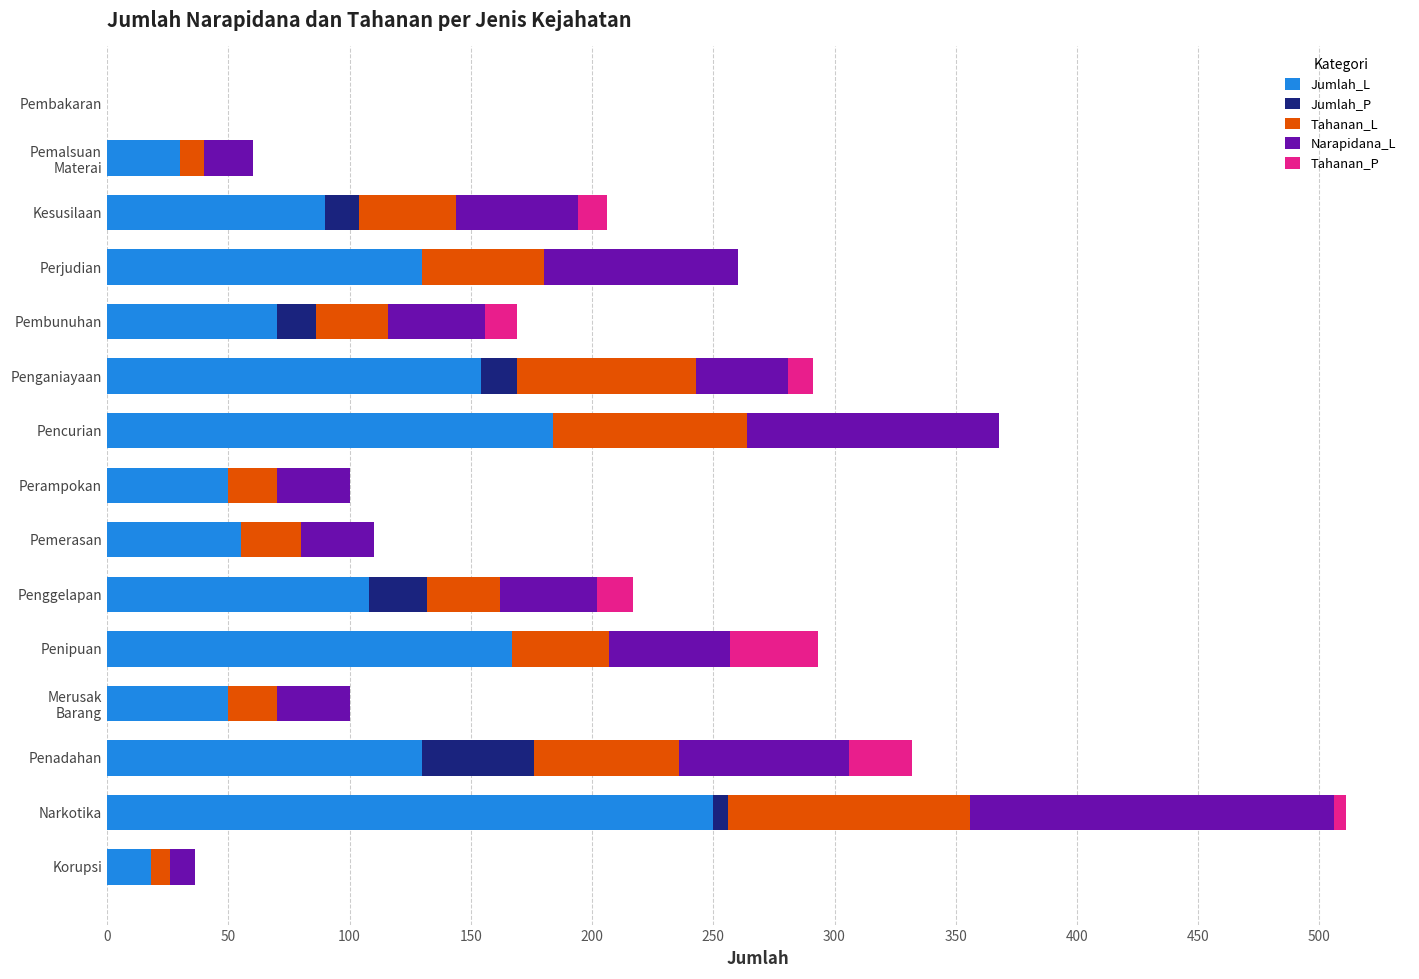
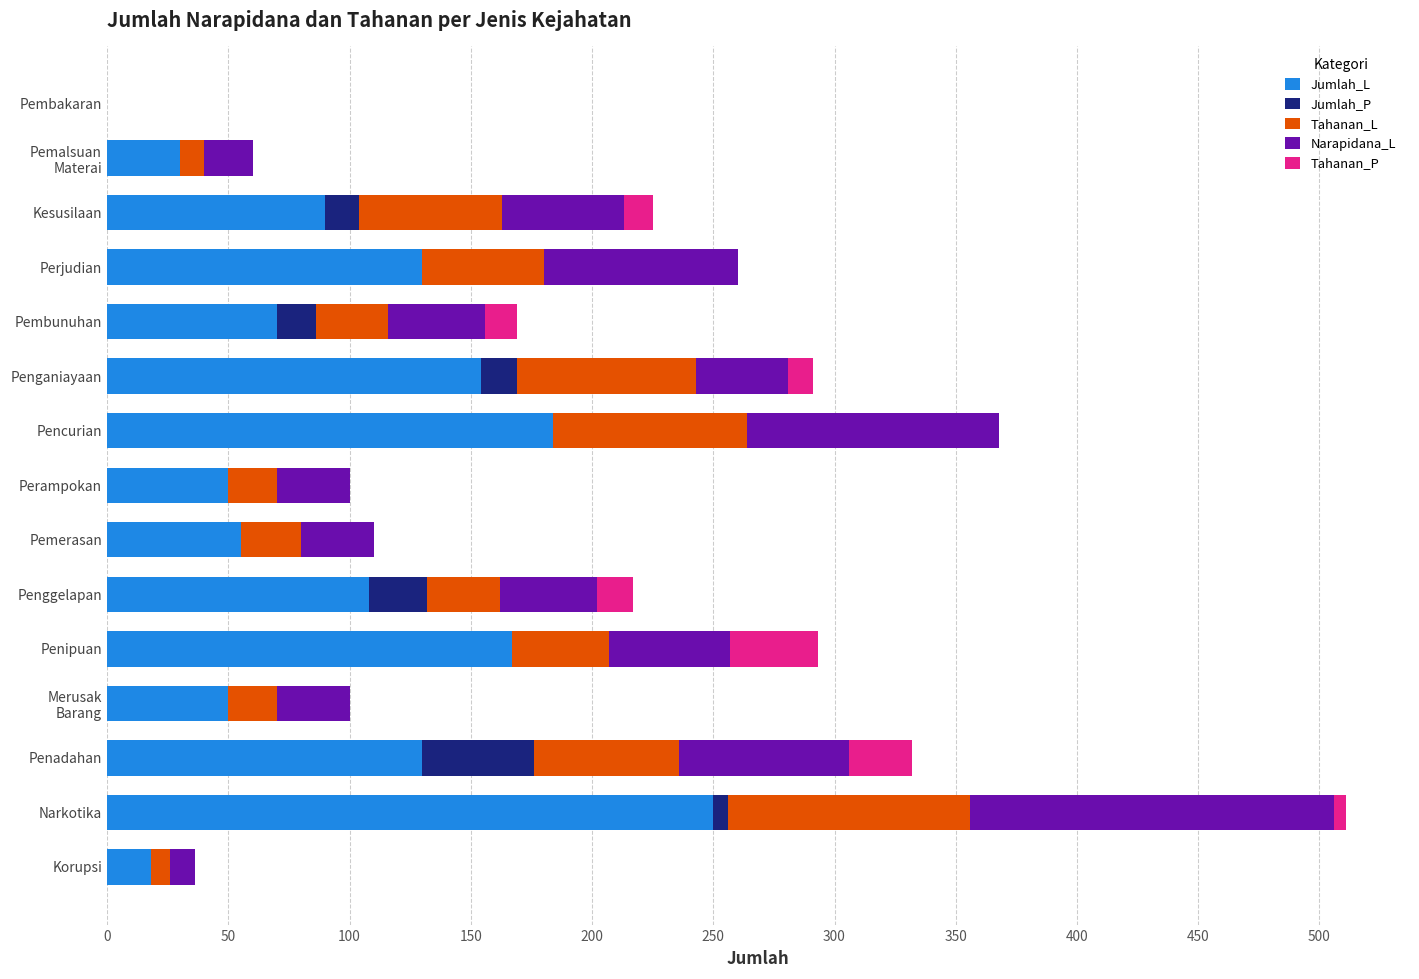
Tahanan_L, Kesusilaan: 40 -> 59
